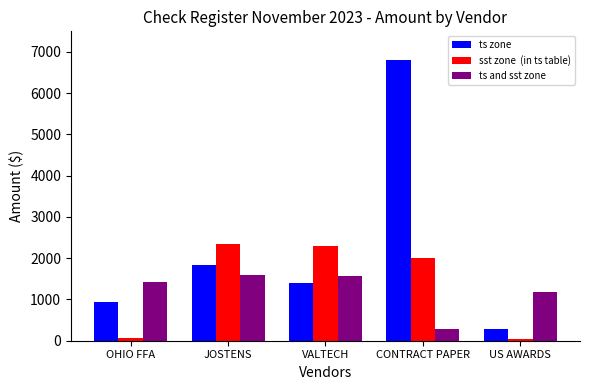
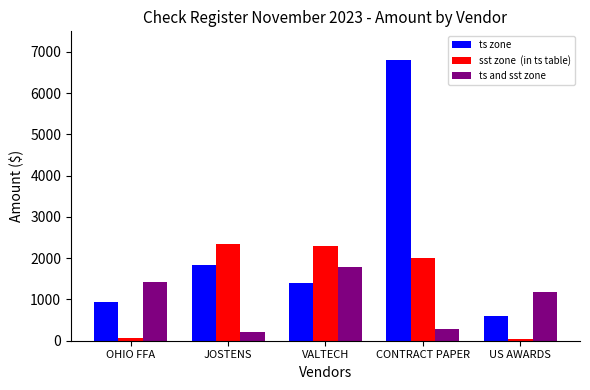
ts and sst zone, JOSTENS: 1600 -> 200
ts and sst zone, VALTECH: 1600 -> 1800
ts zone, US AWARDS: 300 -> 600
